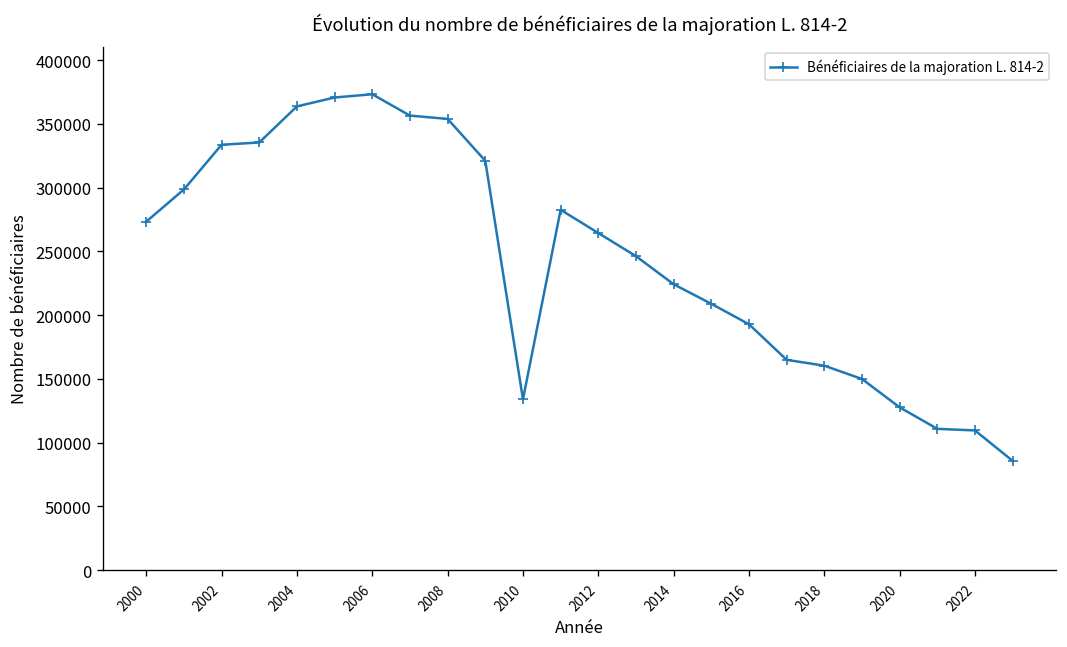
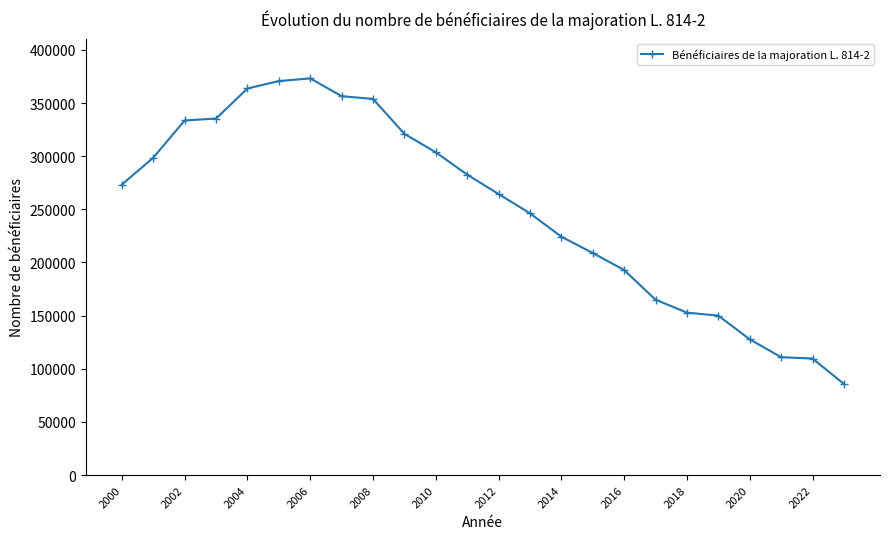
2010: 134000 -> 304000
2018: 160000 -> 153000
